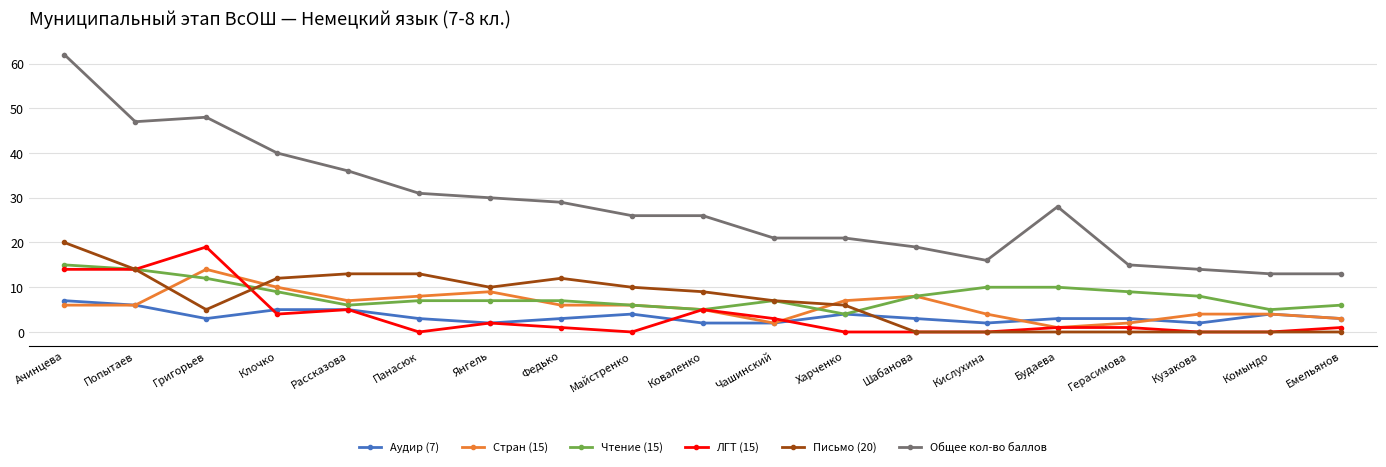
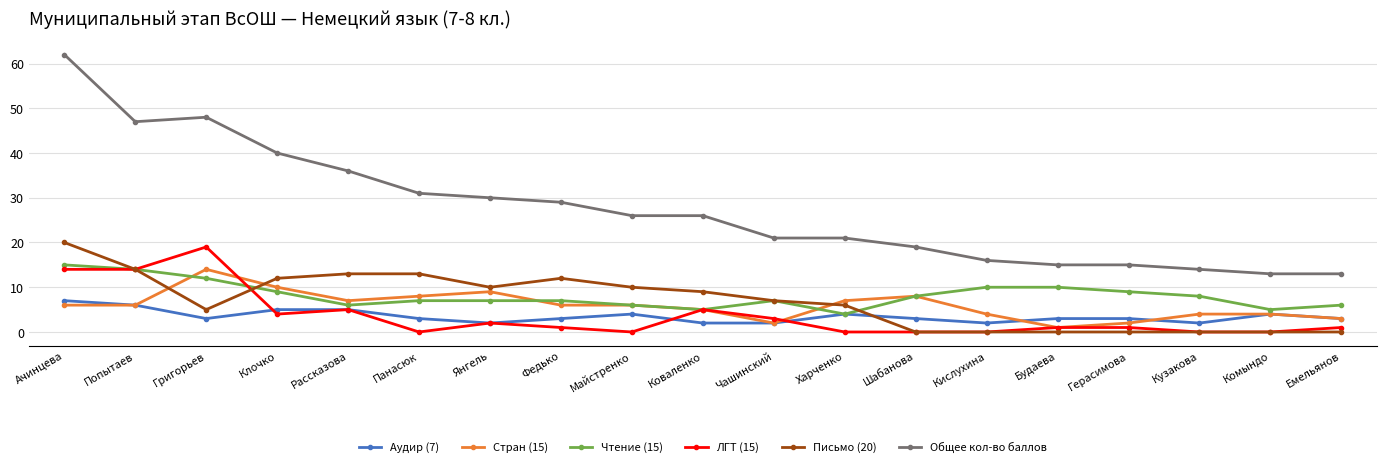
Общее кол-во баллов, Будаева: 28 -> 15
